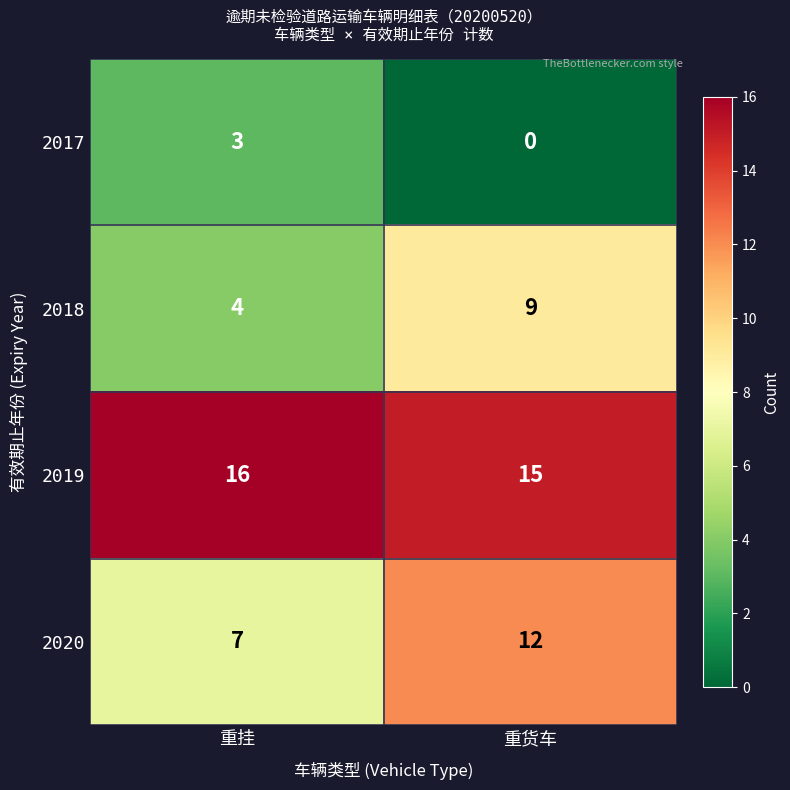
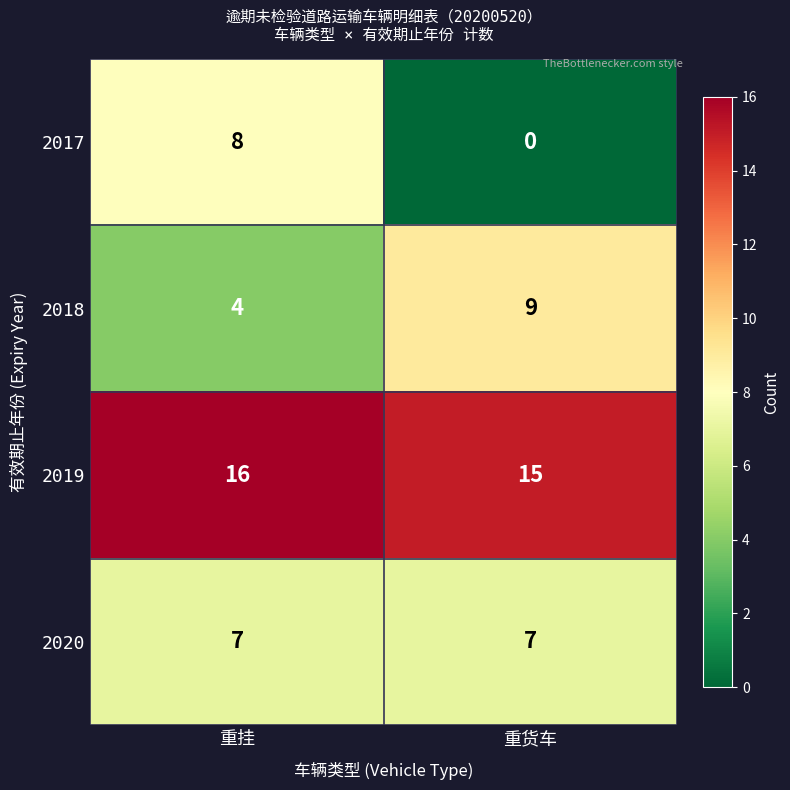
2017, 重挂: 3 -> 8
2020, 重货车: 12 -> 7
